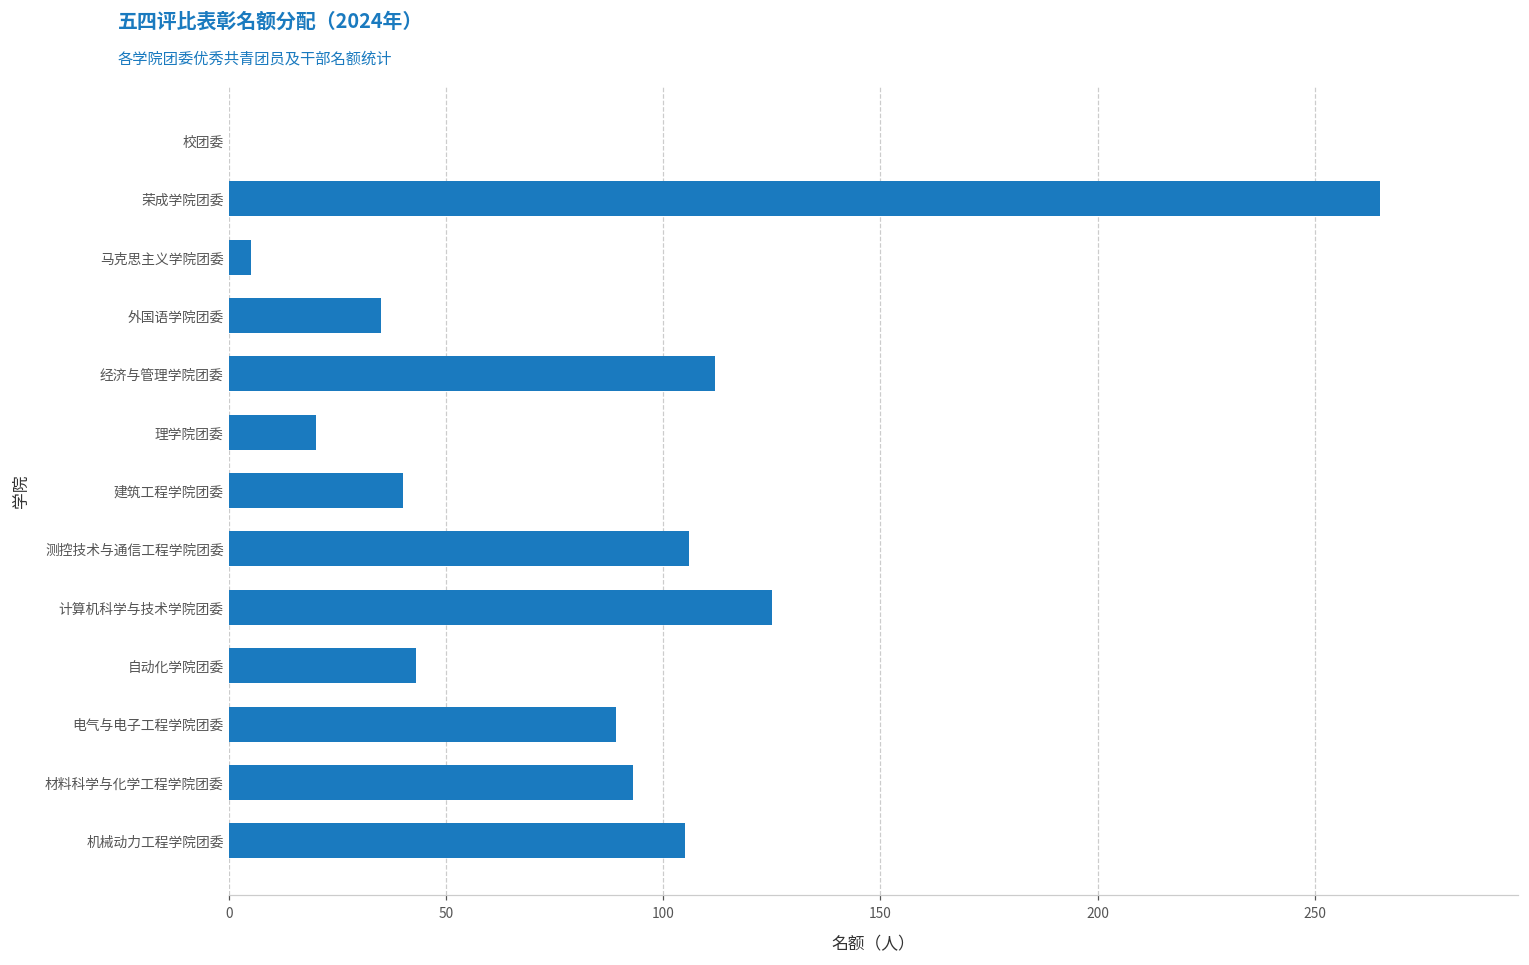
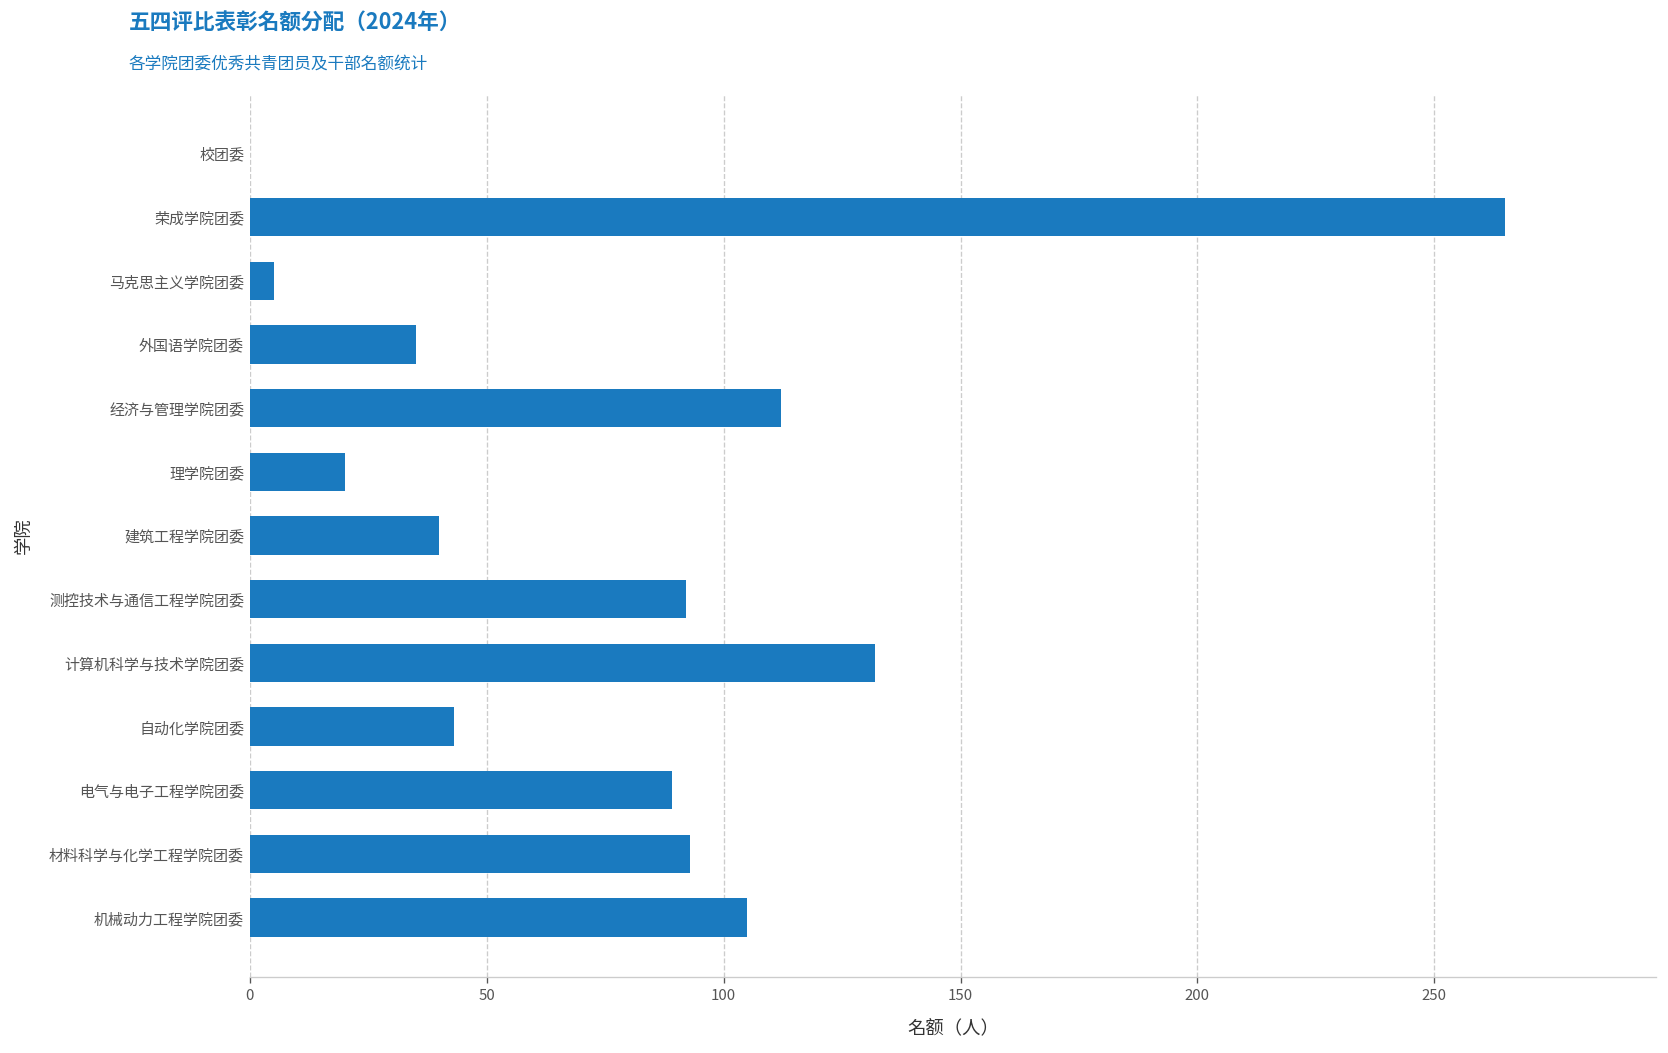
测控技术与通信工程学院团委: 106 -> 92
计算机科学与技术学院团委: 125 -> 132
